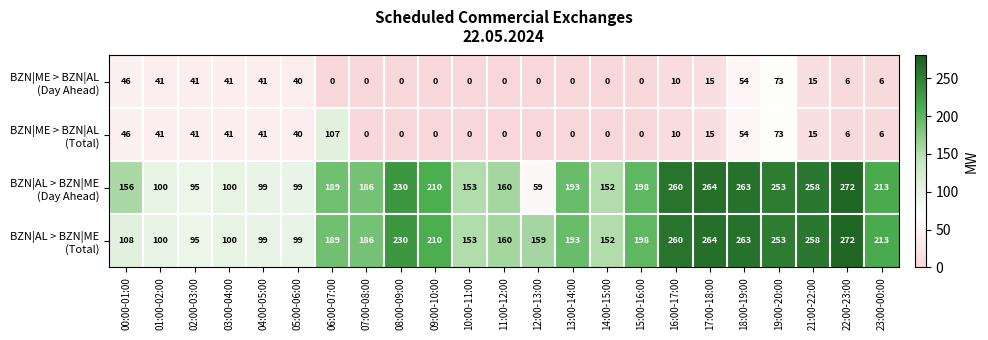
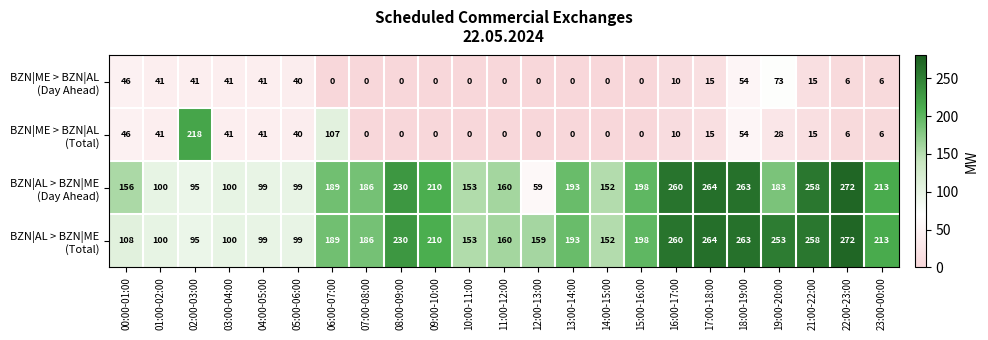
BZN|ME > BZN|AL (Total), 02:00-03:00: 41 -> 218
BZN|ME > BZN|AL (Total), 19:00-20:00: 73 -> 28
BZN|AL > BZN|ME (Day Ahead), 19:00-20:00: 253 -> 183
